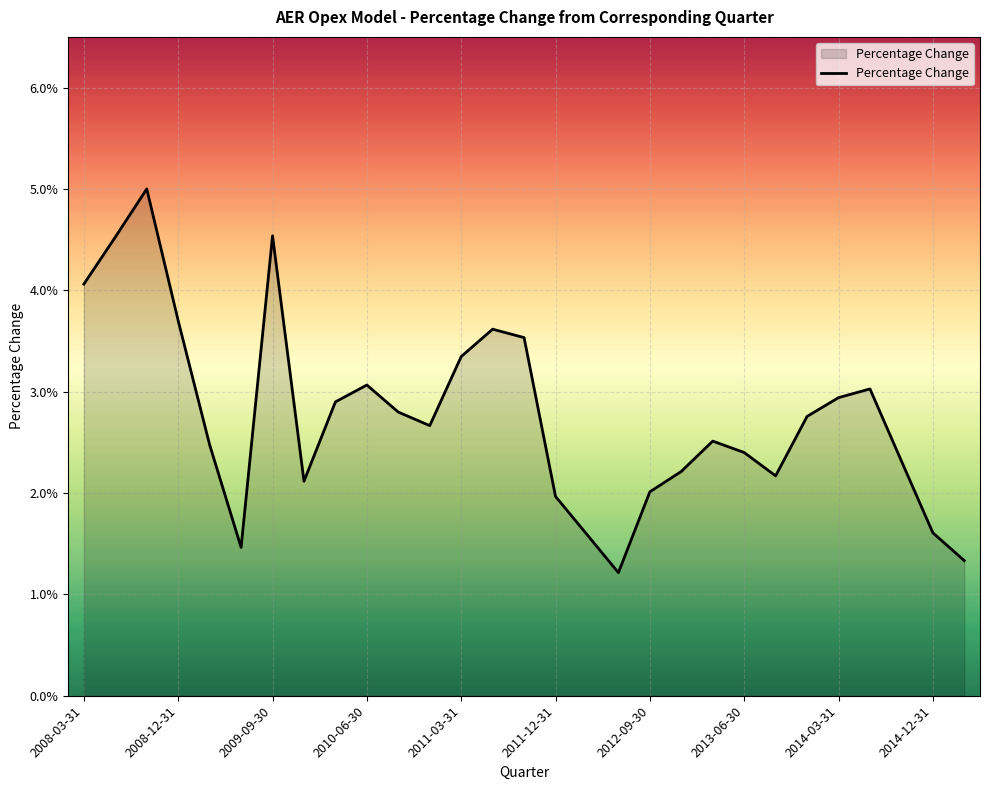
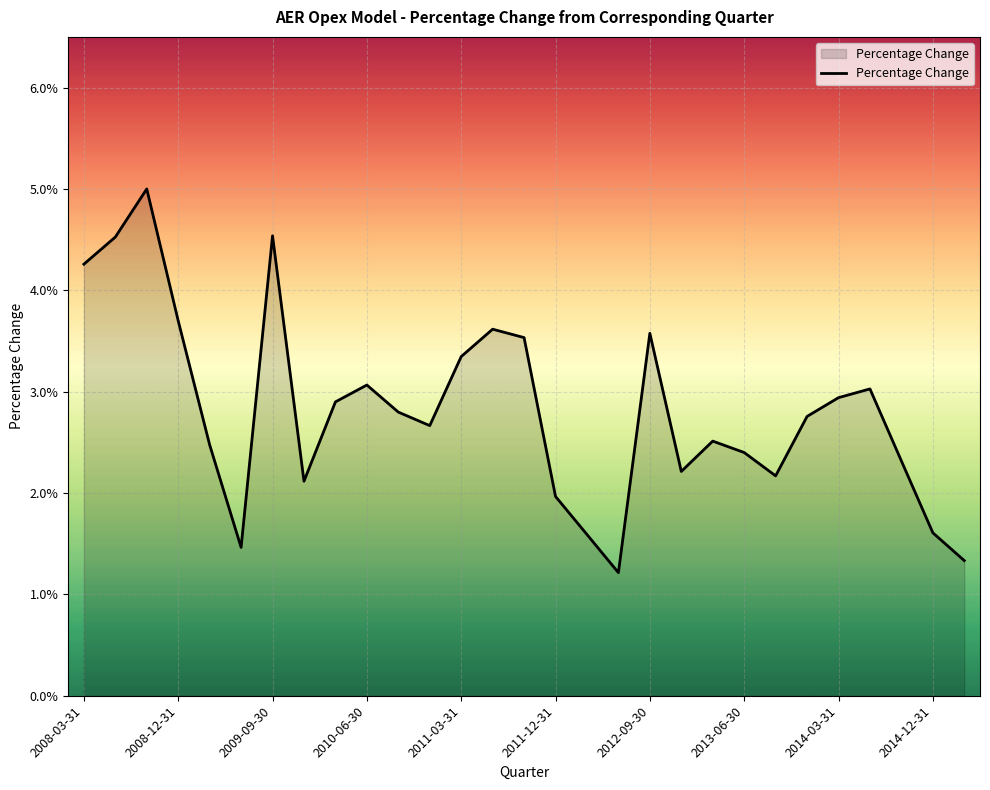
2008-03-31: 4.05% -> 4.24%
2012-09-30: 2.00% -> 3.56%
